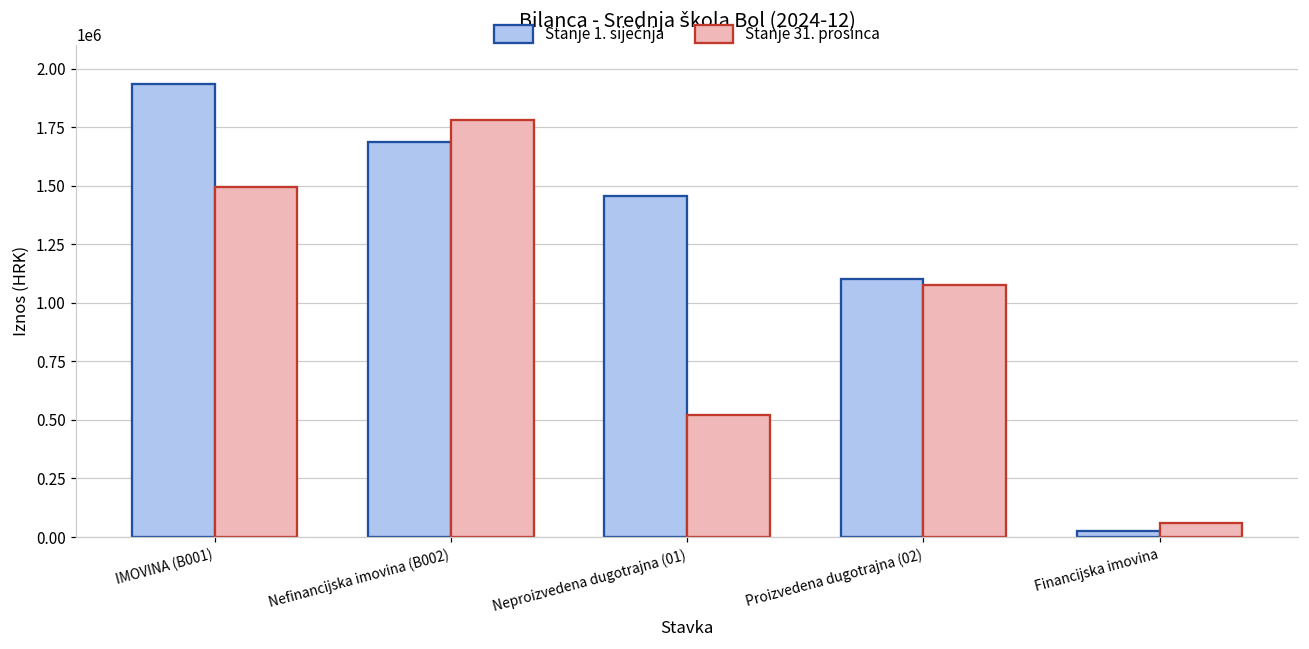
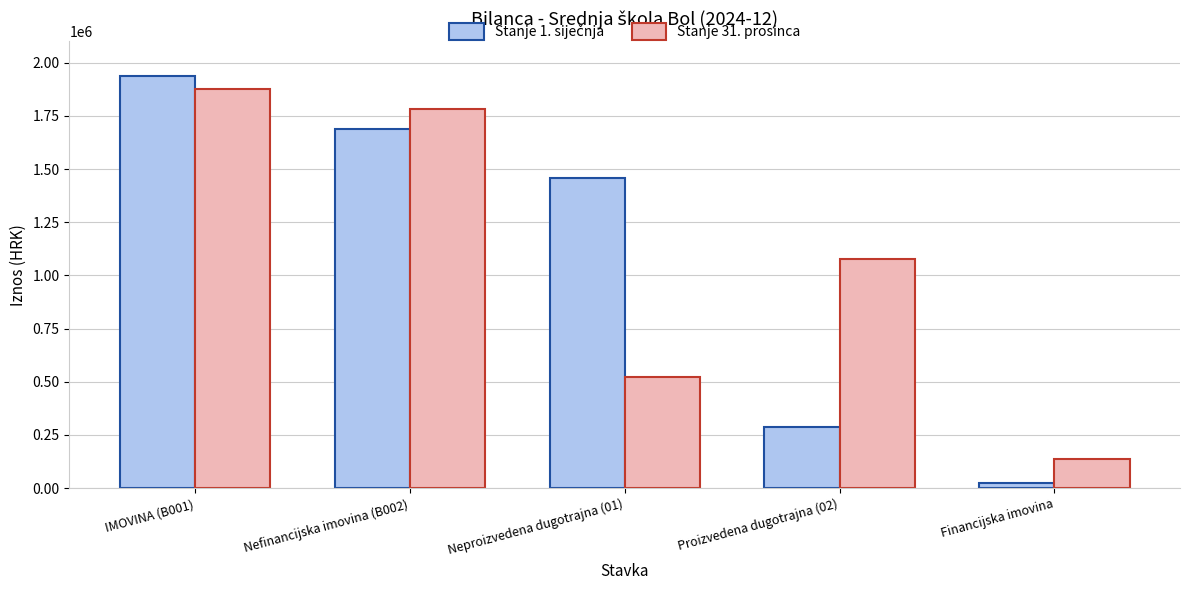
Stanje 31. prosinca, IMOVINA (B001): 1490000 -> 1880000
Stanje 1. siječnja, Proizvedena dugotrajna (02): 1100000 -> 290000
Stanje 31. prosinca, Financijska imovina: 60000 -> 140000
